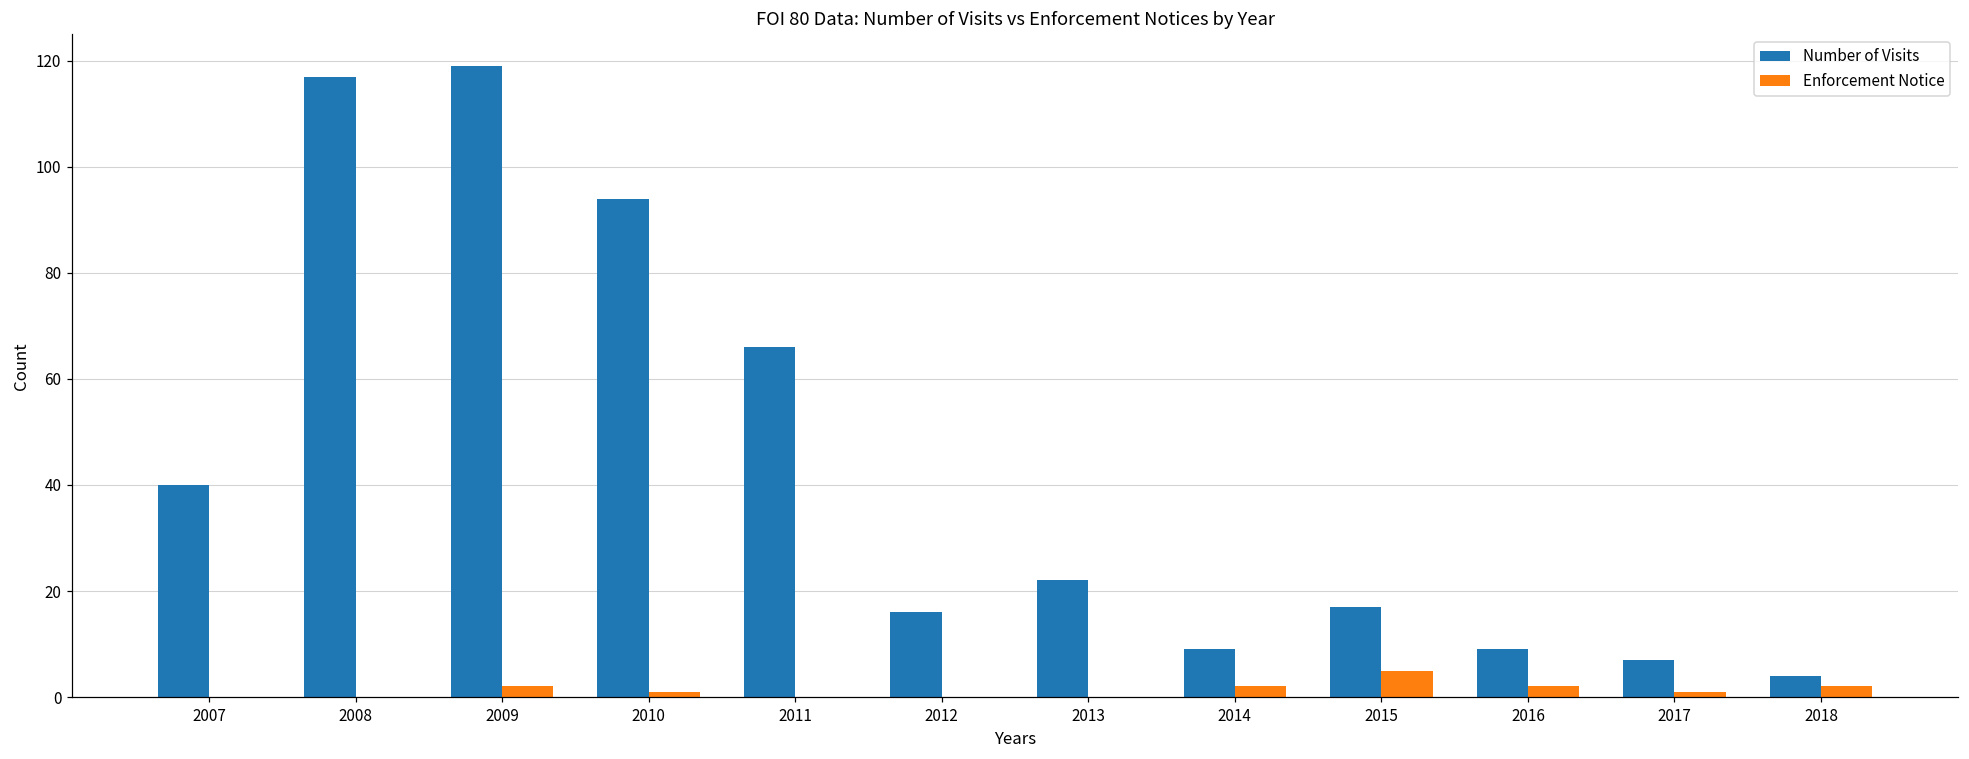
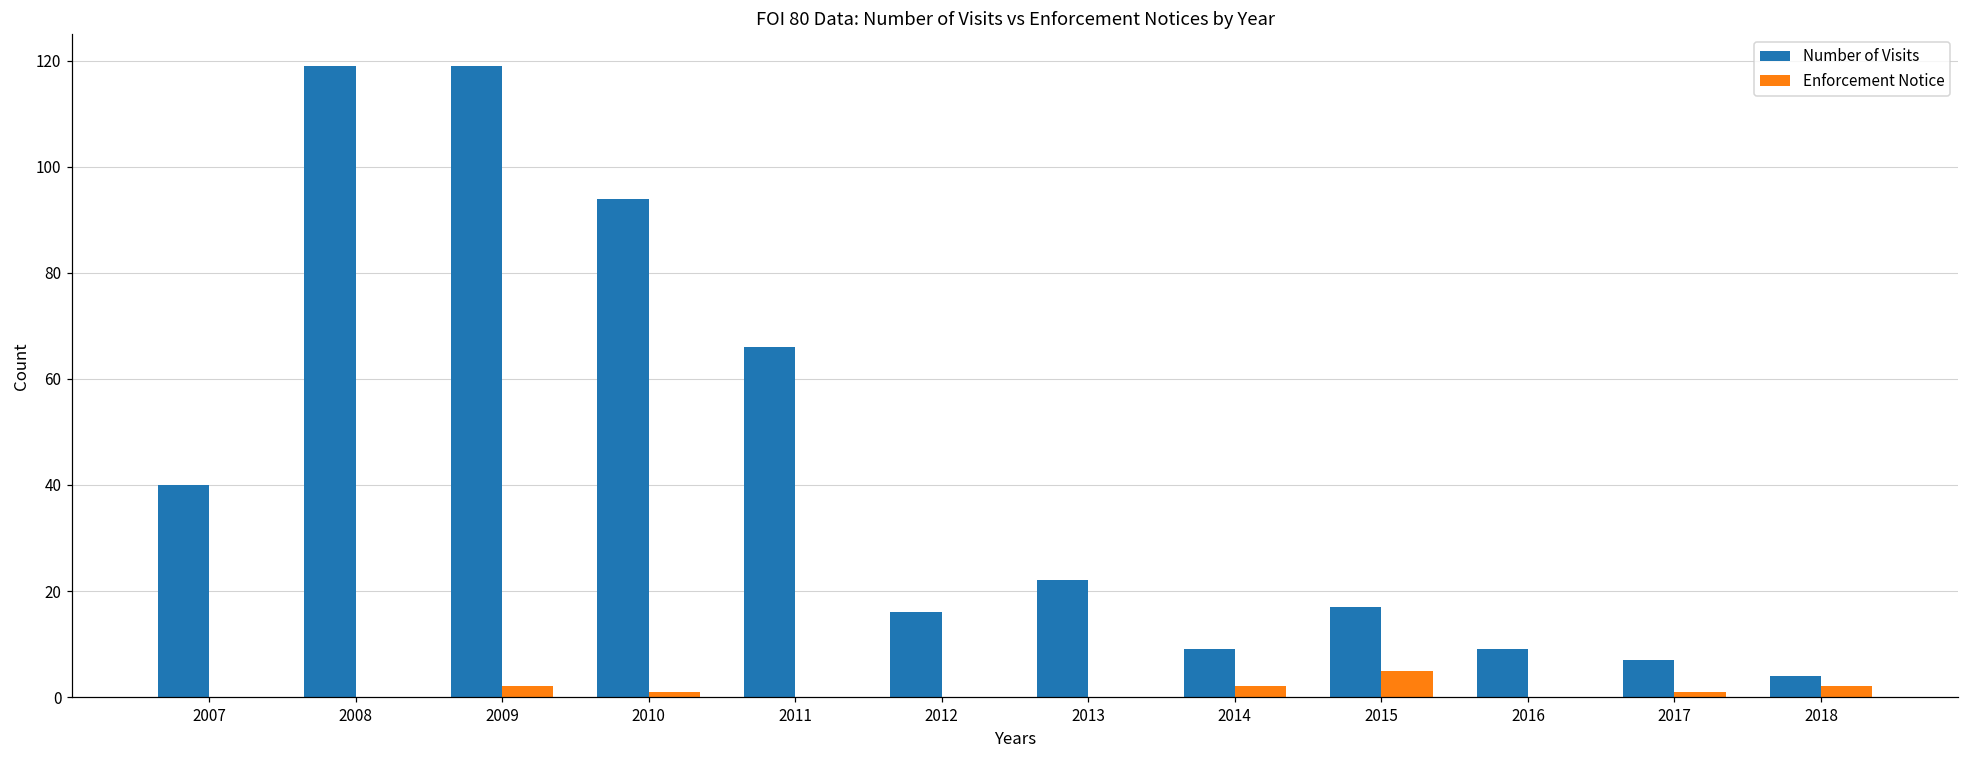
Number of Visits, 2008: 117 -> 119
Enforcement Notice, 2016: 2 -> 0
